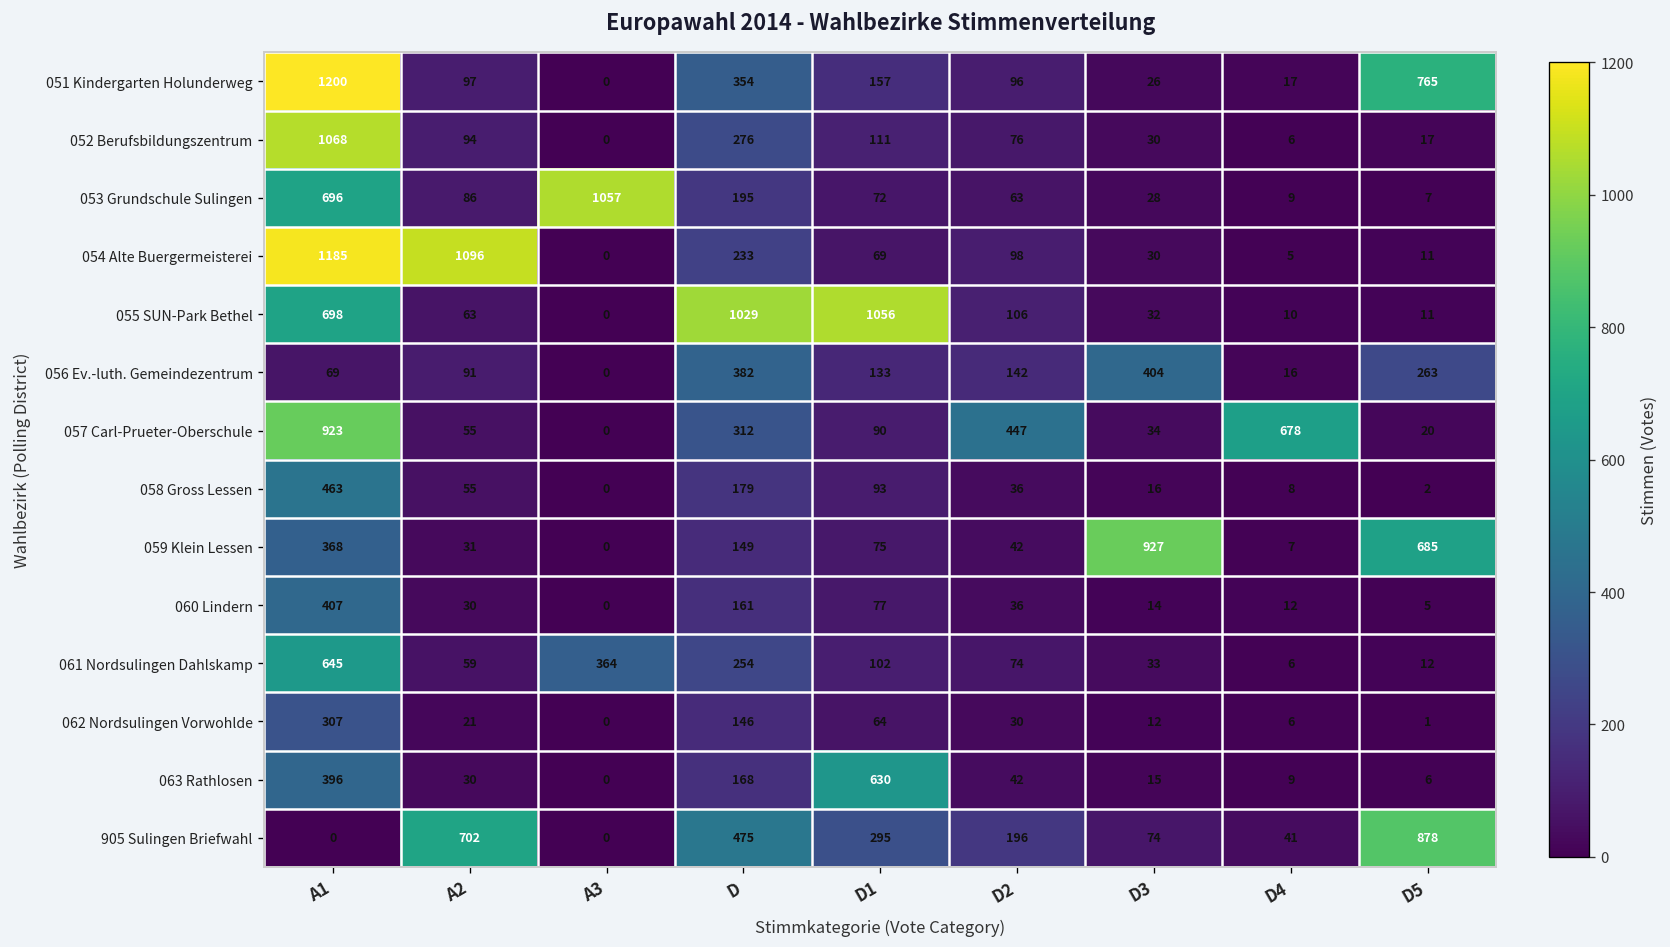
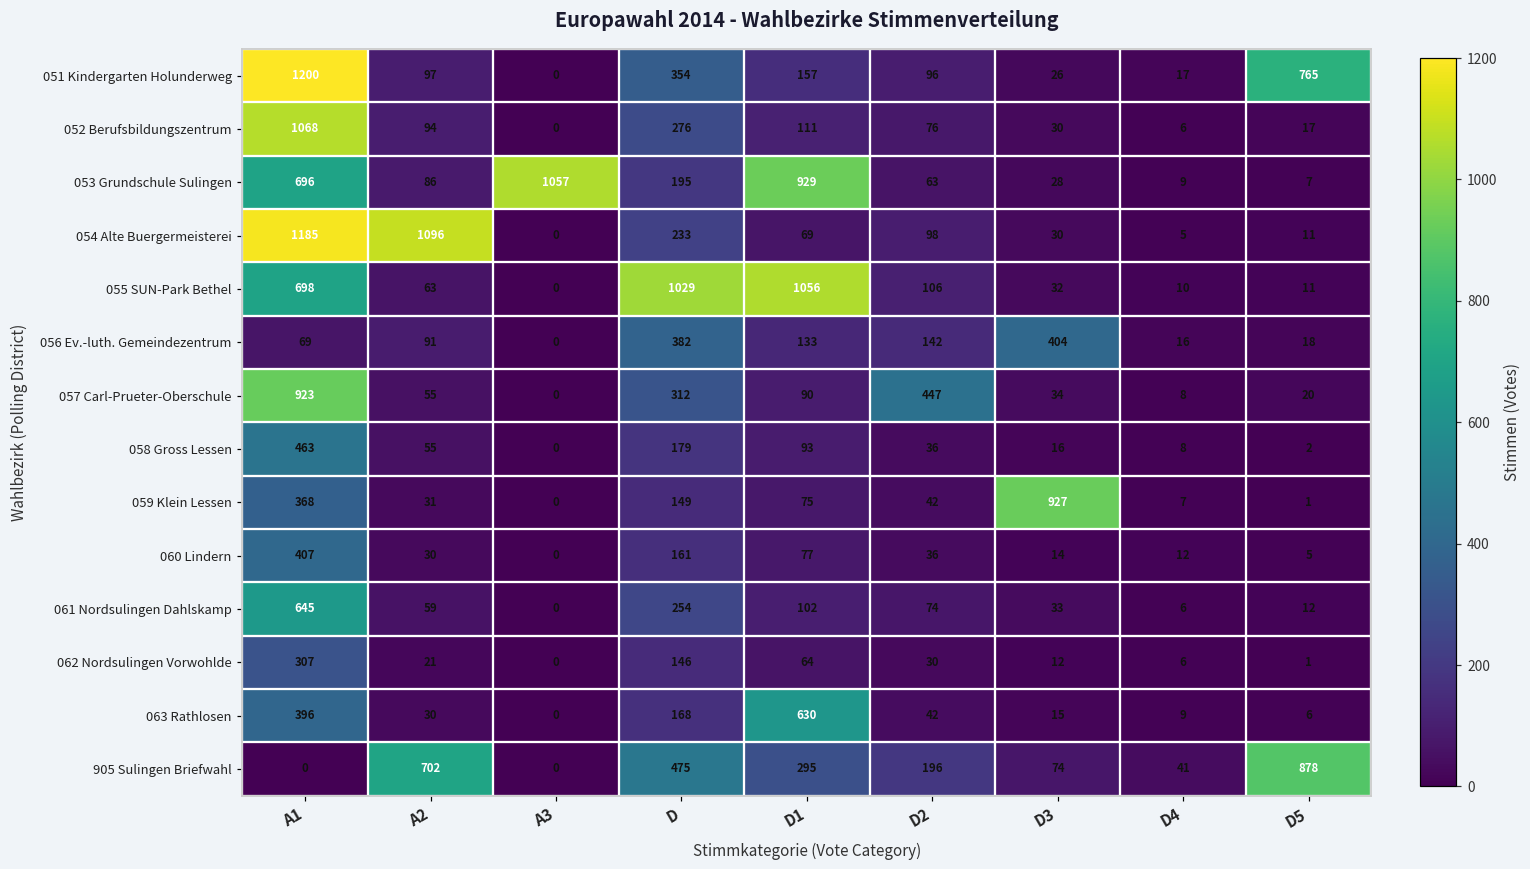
053 Grundschule Sulingen, D1: 72 -> 929
056 Ev.-luth. Gemeindezentrum, D5: 263 -> 18
057 Carl-Prueter-Oberschule, D4: 678 -> 8
059 Klein Lessen, D5: 685 -> 1
061 Nordsulingen Dahlskamp, A3: 364 -> 0
